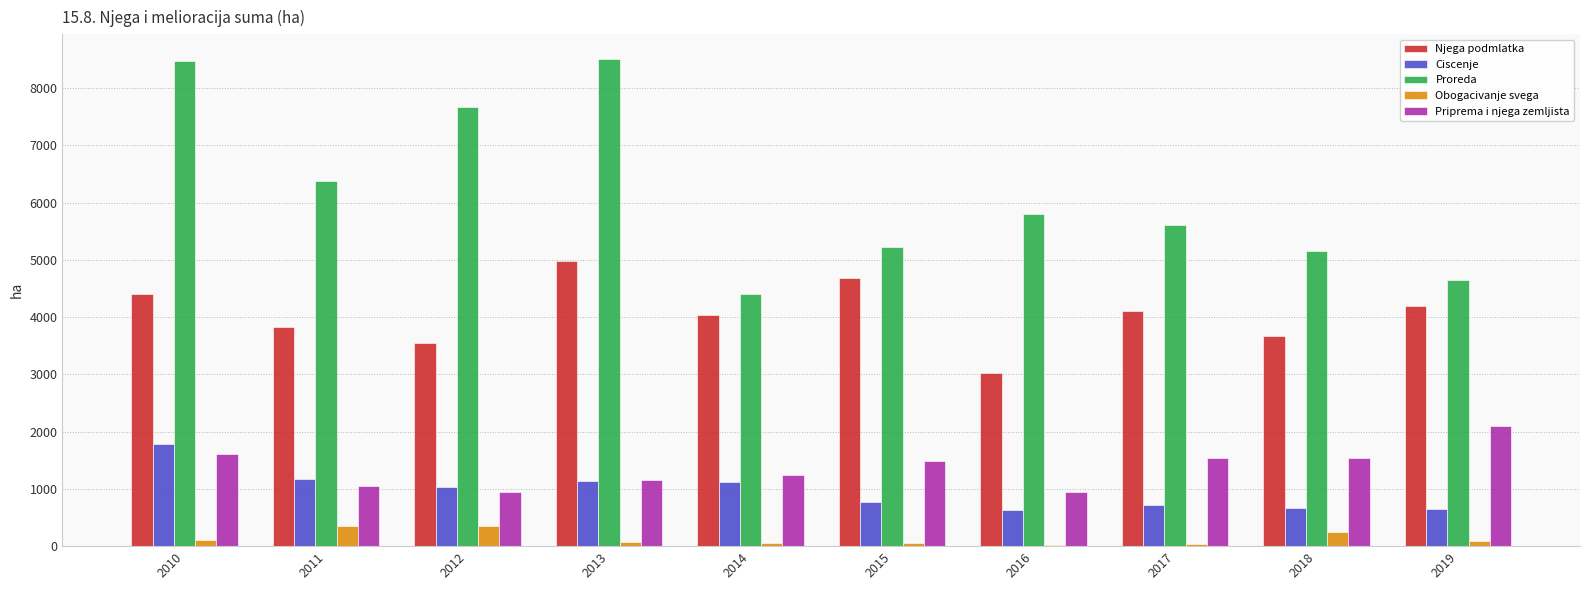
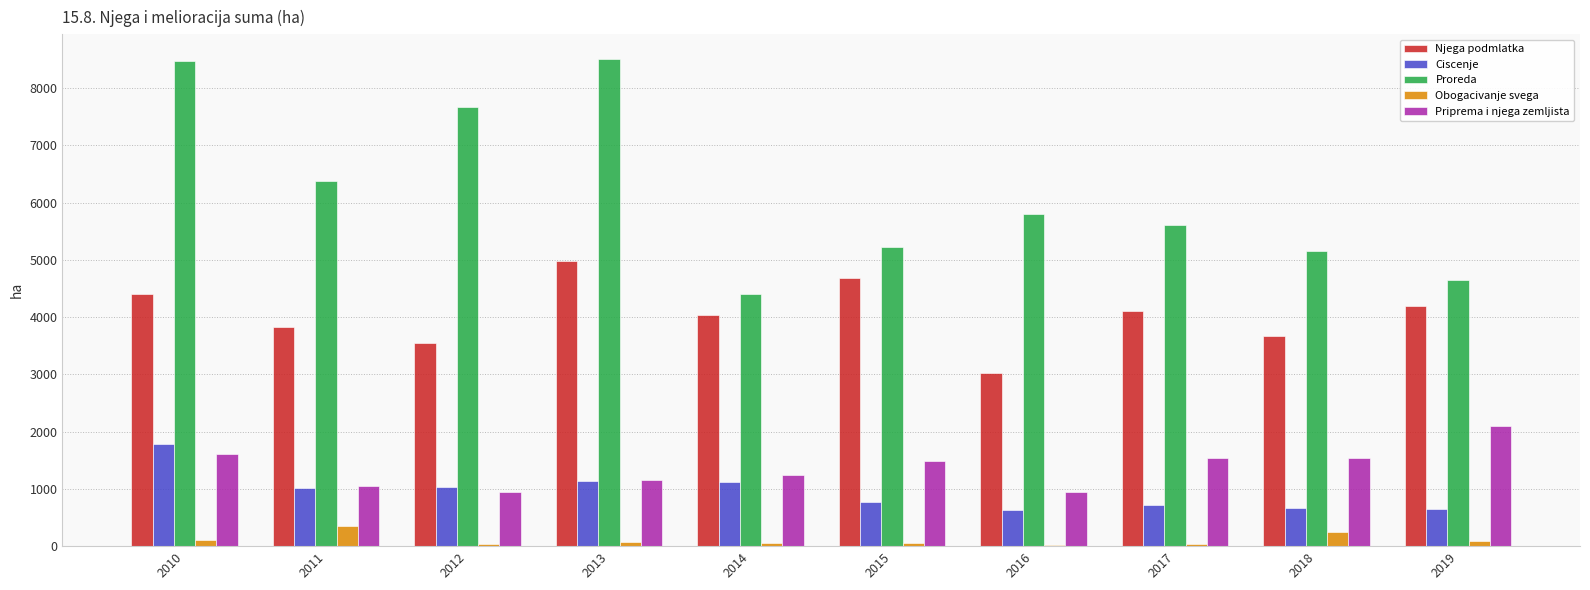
Ciscenje, 2011: 1200 -> 1000
Obogacivanje svega, 2012: 300 -> 0
